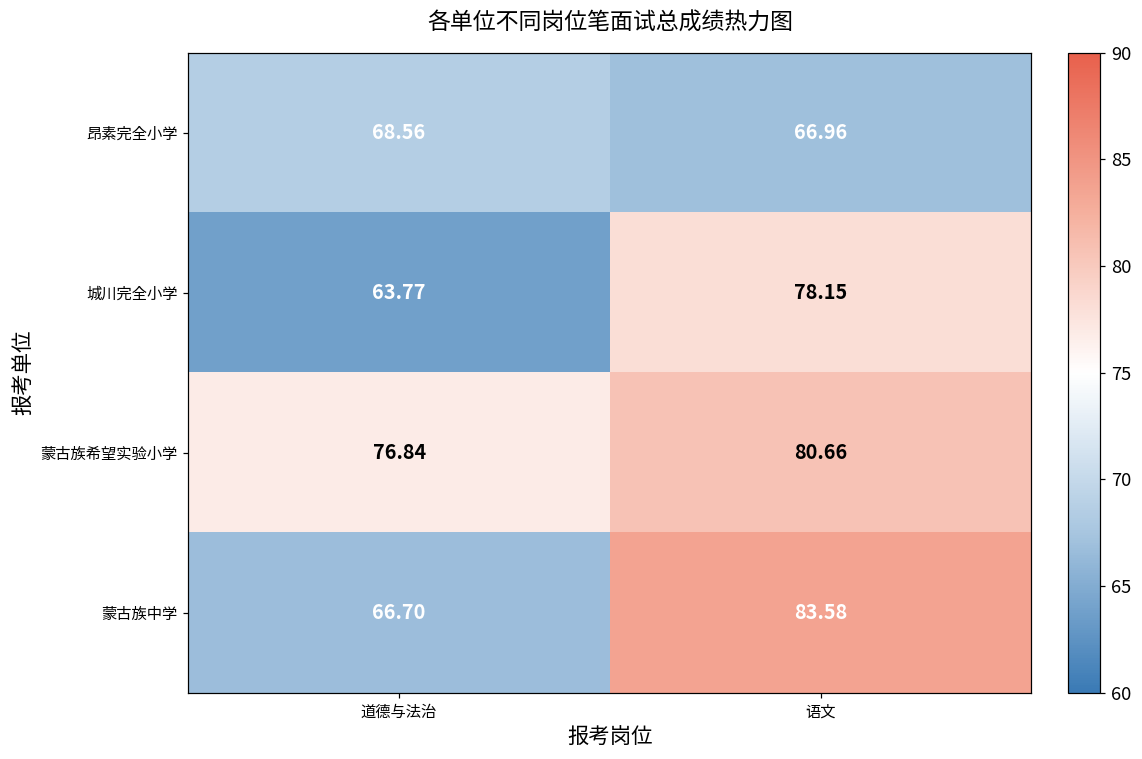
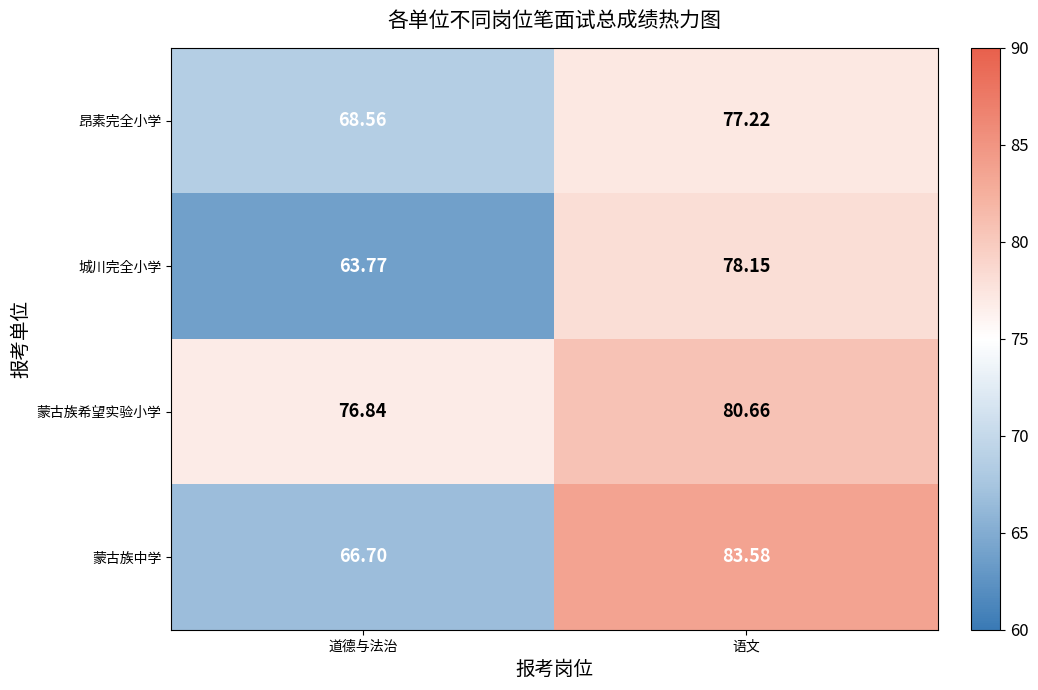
昂素完全小学, 语文: 66.96 -> 77.22
